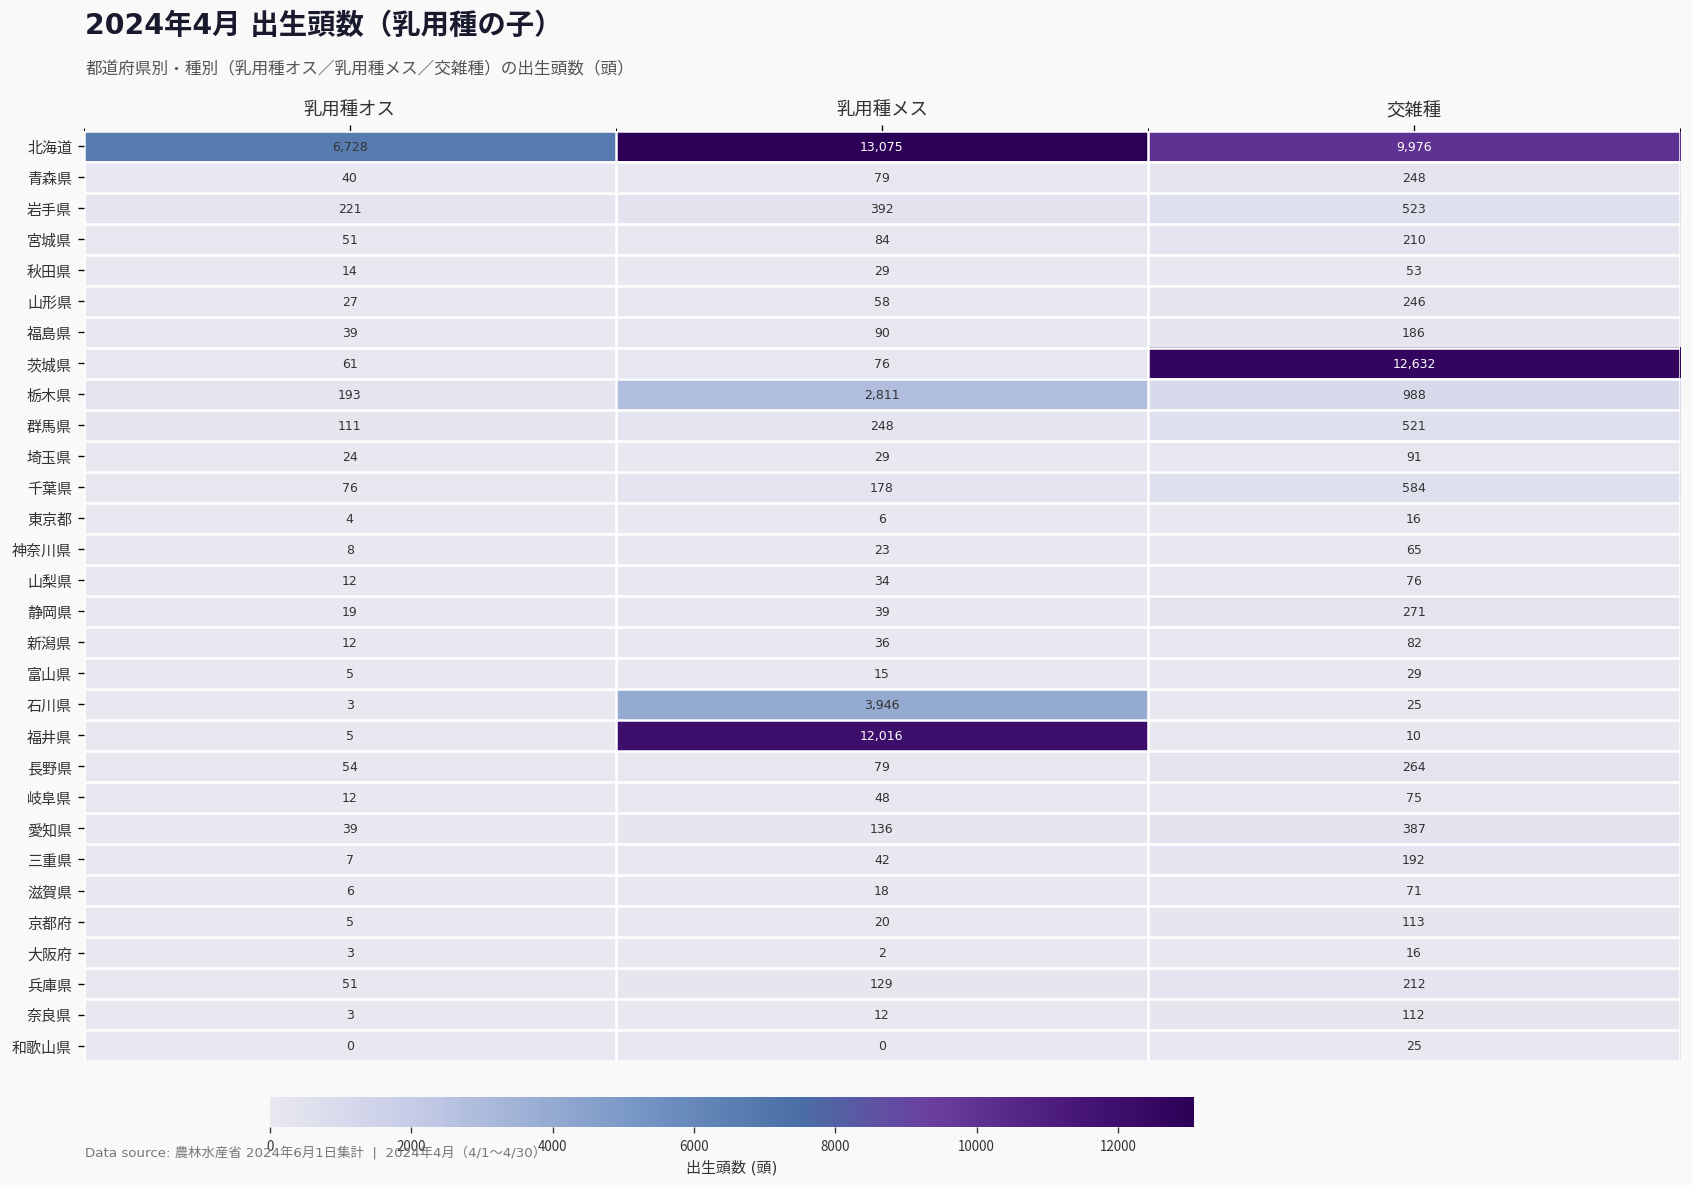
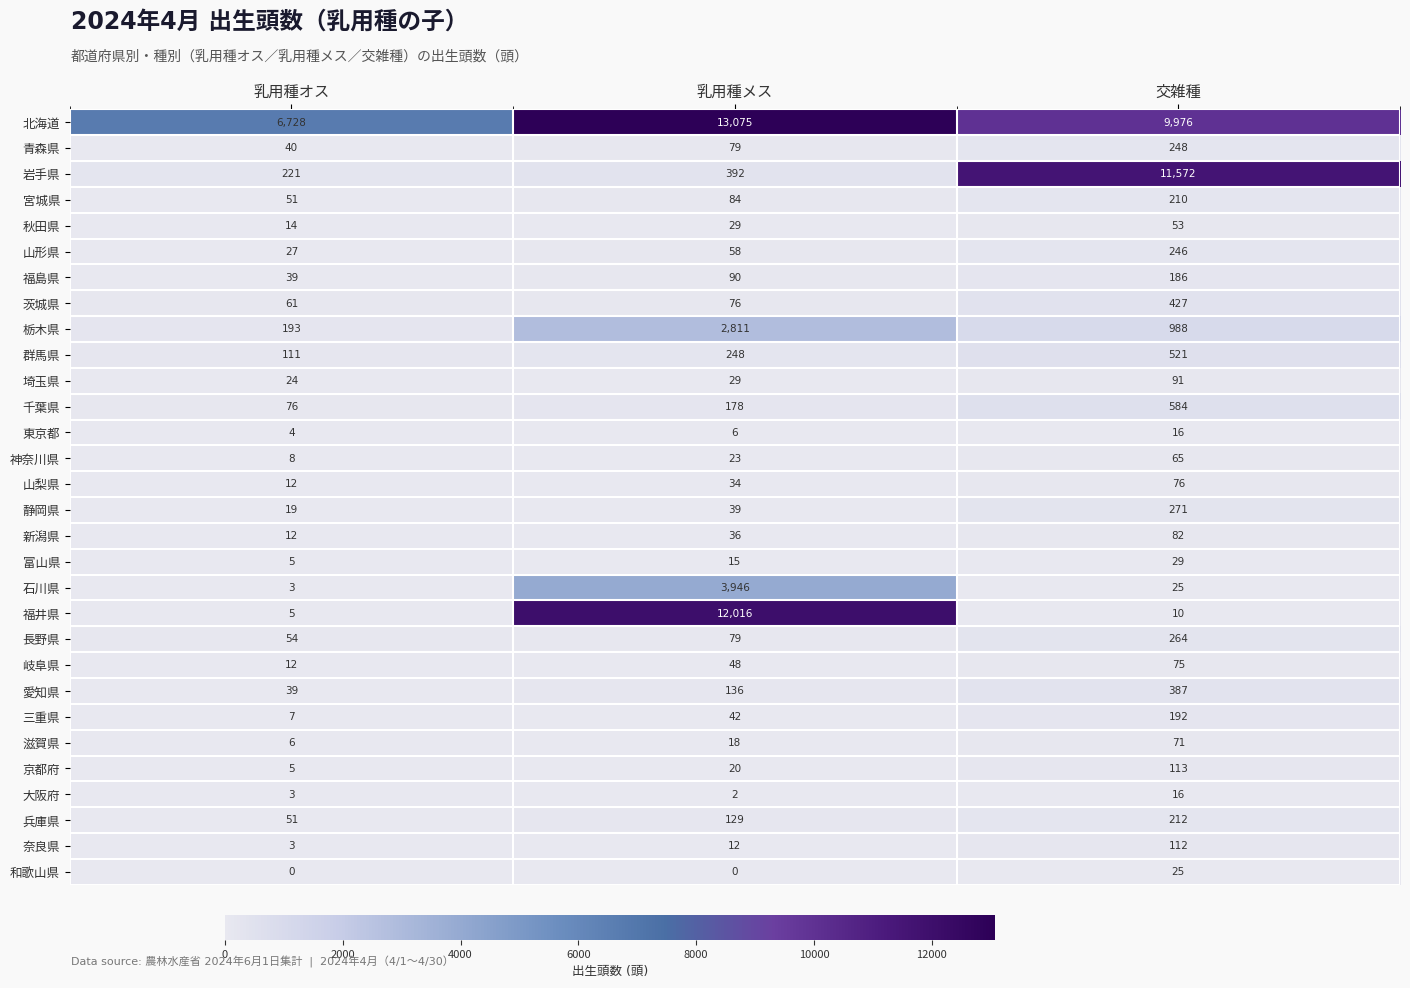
岩手県, 交雑種: 523 -> 11,572
茨城県, 交雑種: 12,632 -> 427
